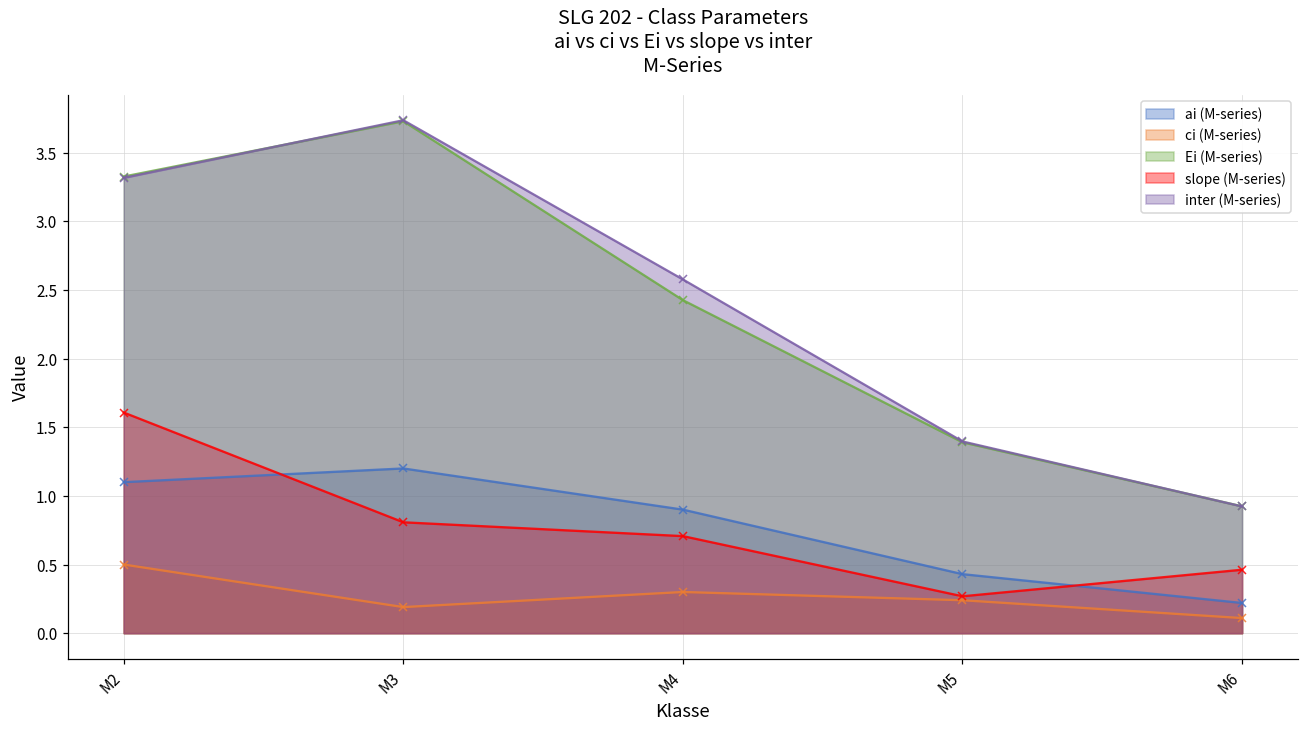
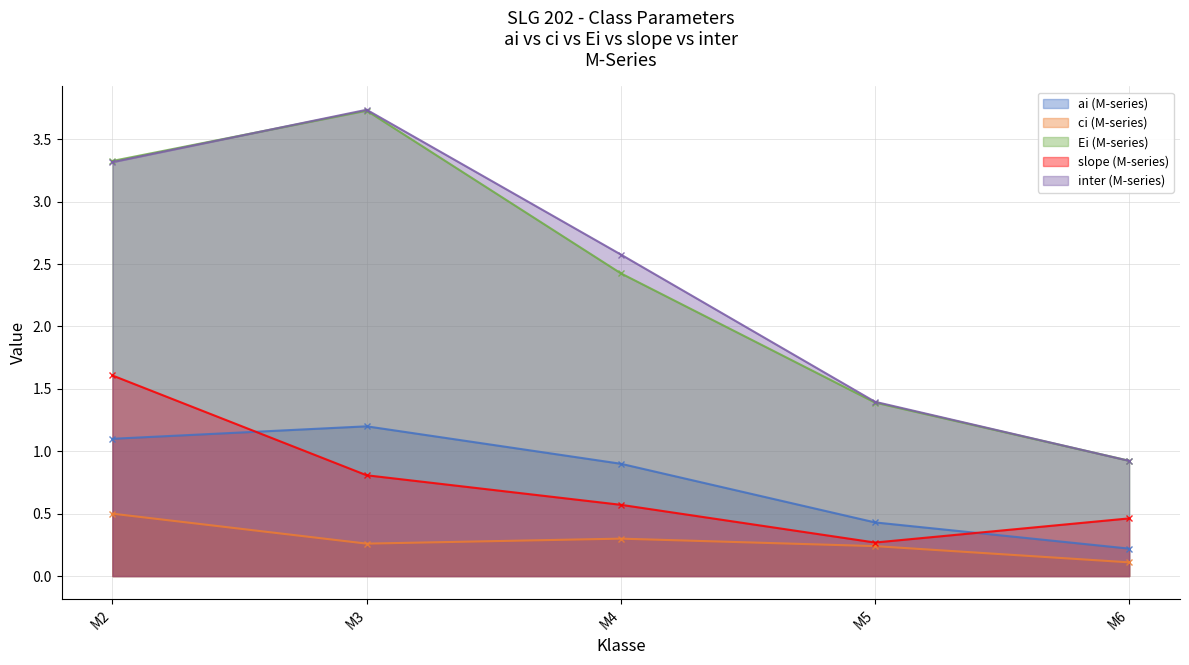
ci (M-series), M3: 0.19 -> 0.26
slope (M-series), M4: 0.71 -> 0.57
